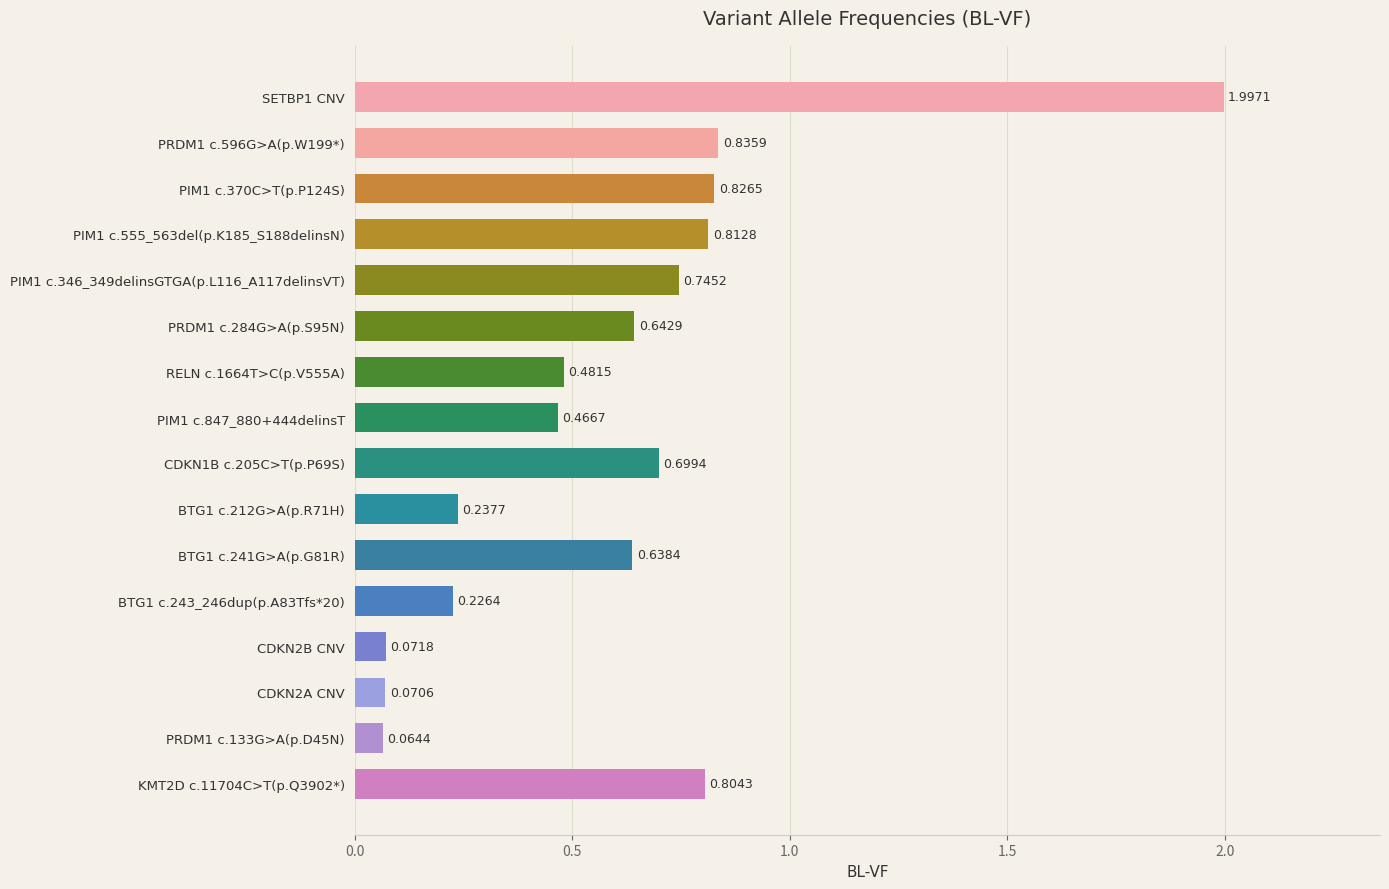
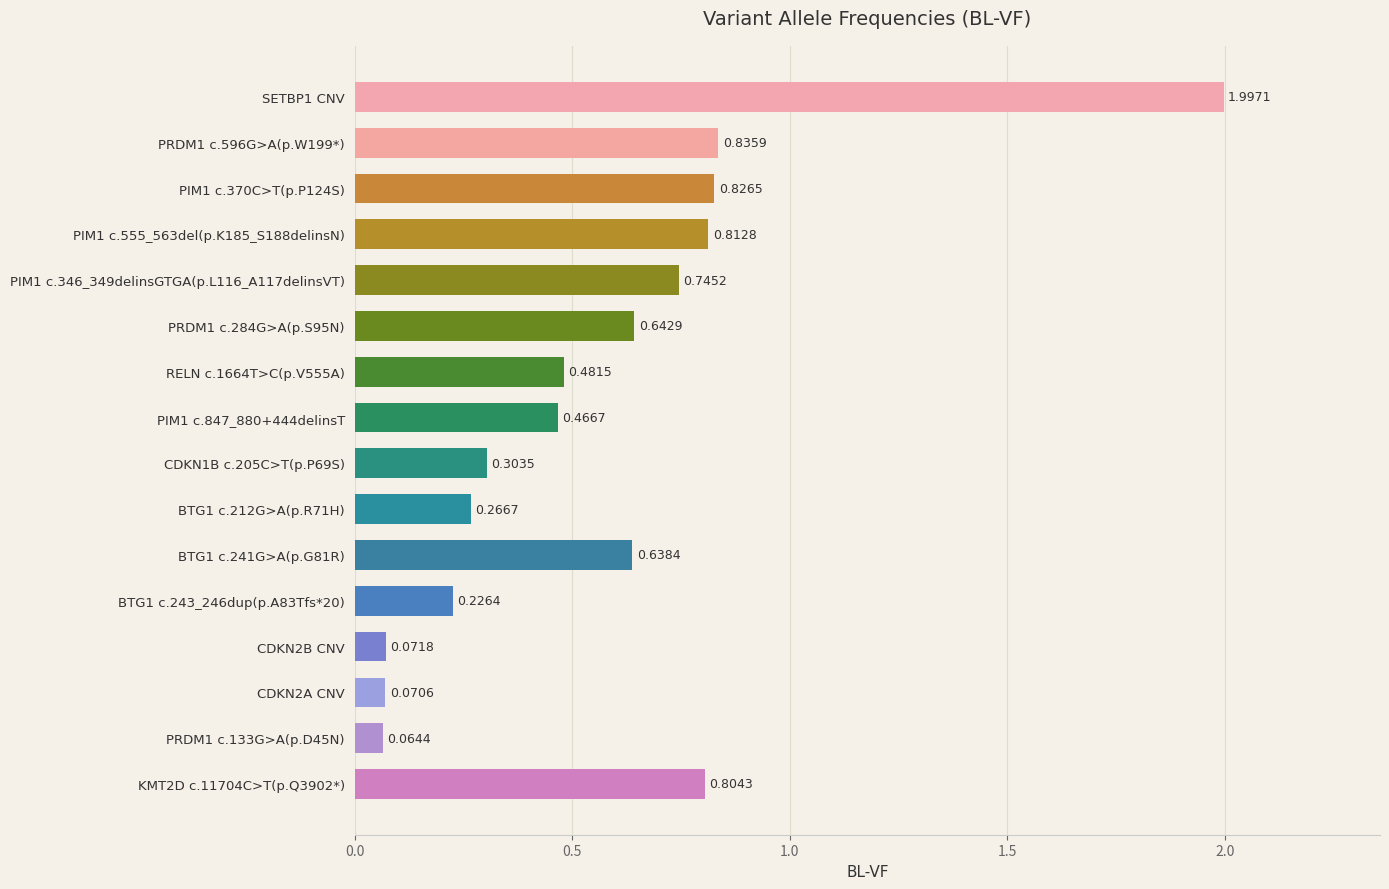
CDKN1B c.205C>T(p.P69S): 0.6994 -> 0.3035
BTG1 c.212G>A(p.R71H): 0.2377 -> 0.2667
